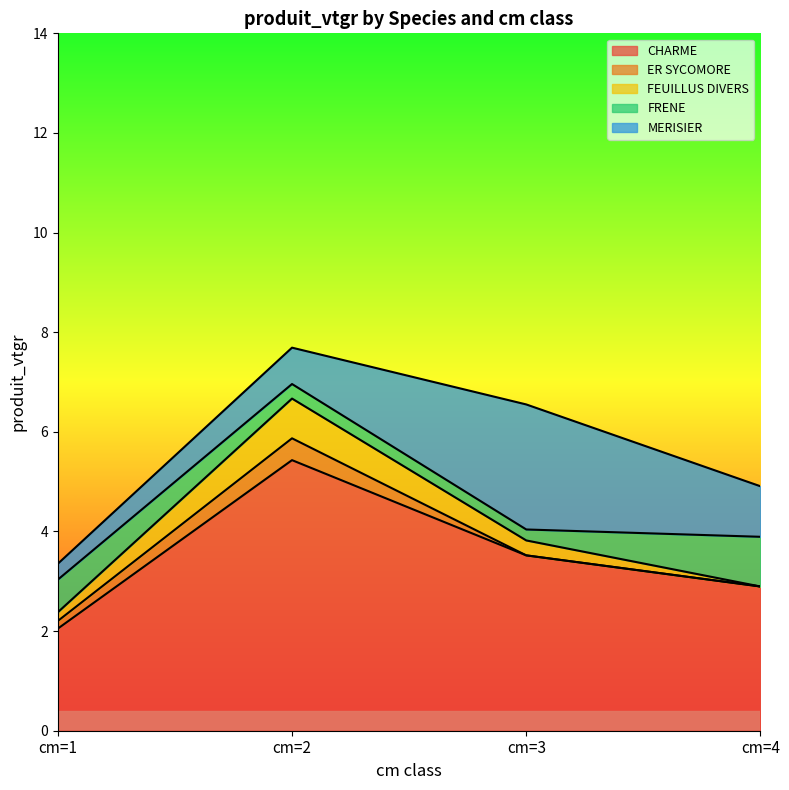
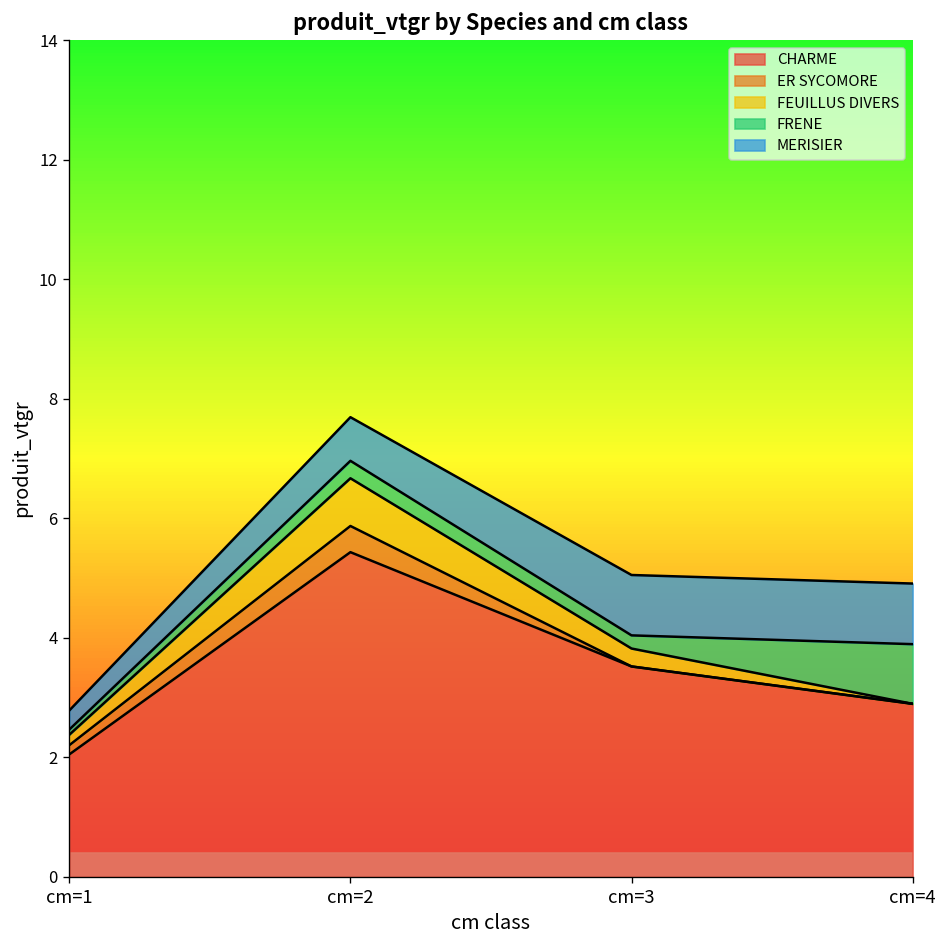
FRENE, cm=1: 0.7 -> 0.1
MERISIER, cm=3: 2.5 -> 1.0
